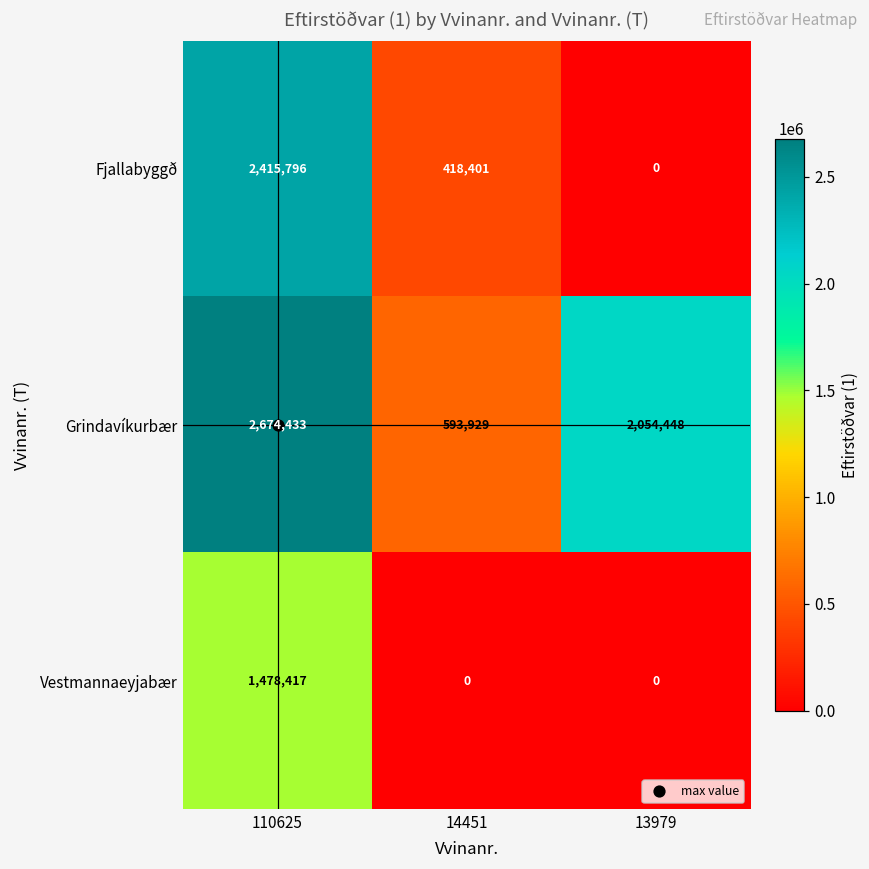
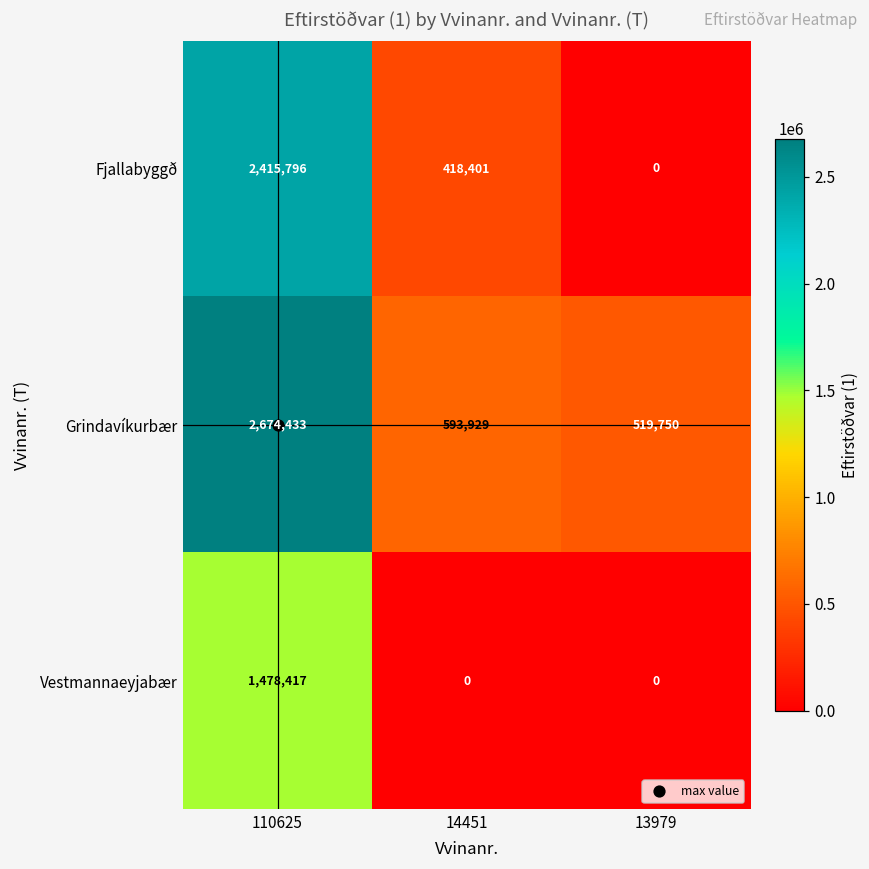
Grindavíkurbær, 13979: 2,054,448 -> 519,750
